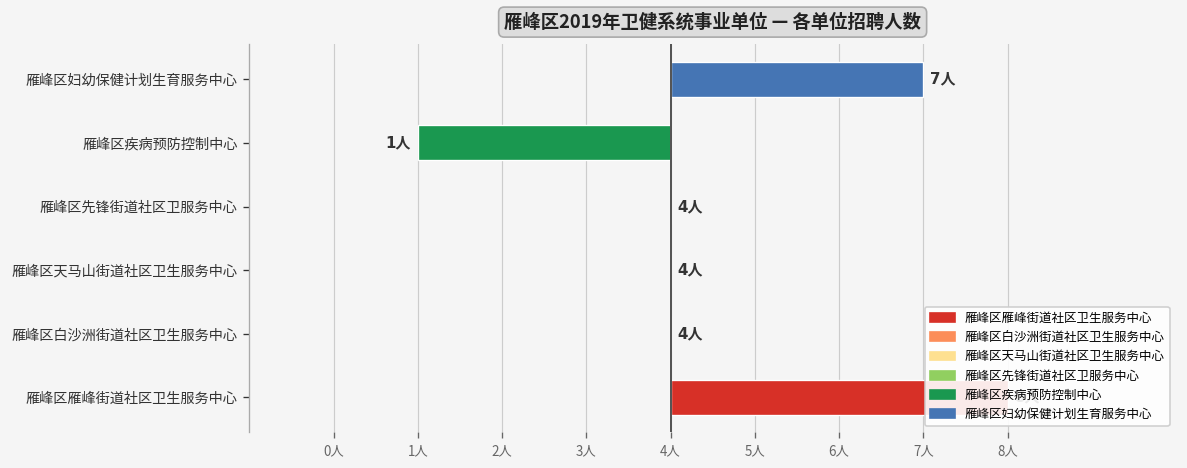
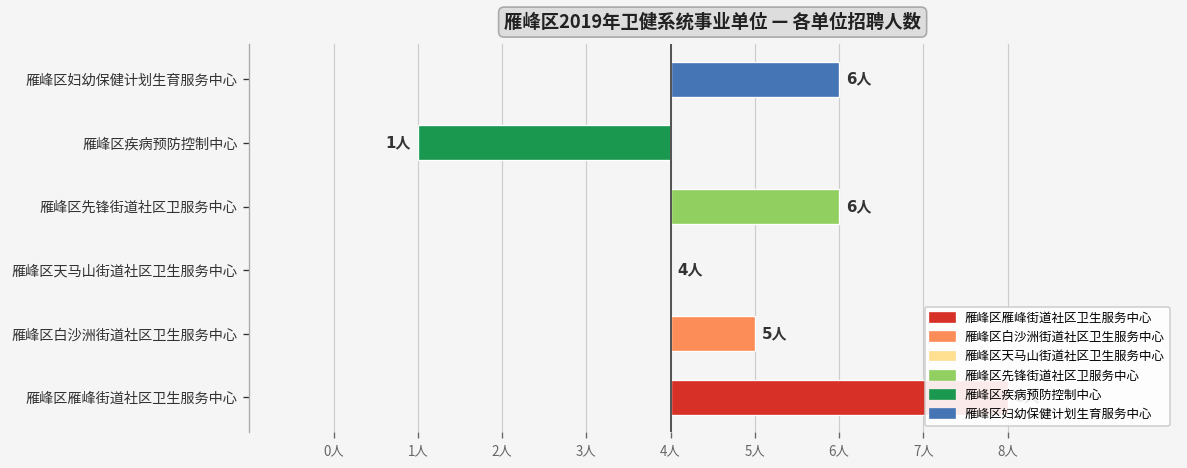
雁峰区妇幼保健计划生育服务中心: 7人 -> 6人
雁峰区先锋街道社区卫服务中心: 4人 -> 6人
雁峰区白沙洲街道社区卫生服务中心: 4人 -> 5人
